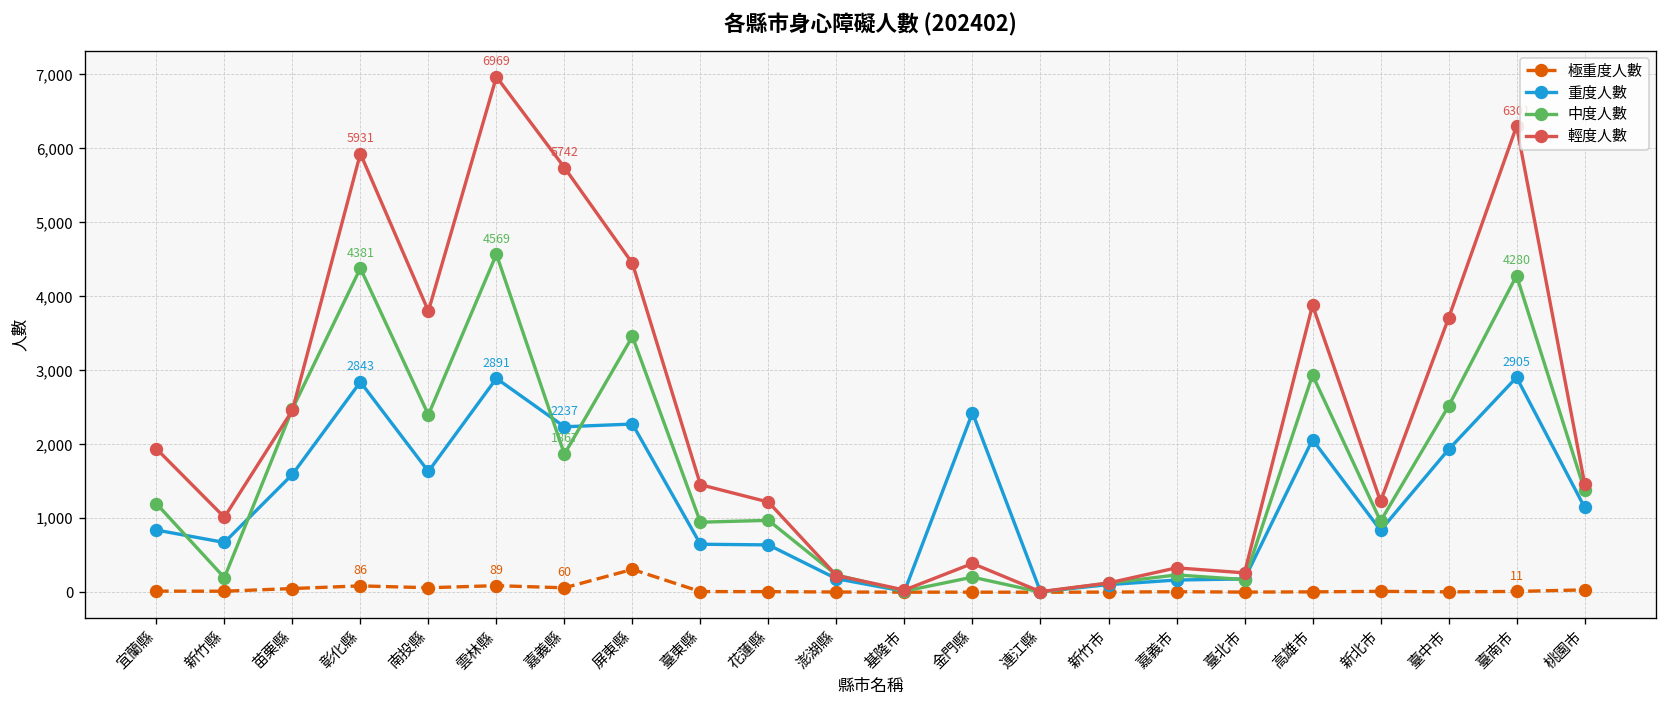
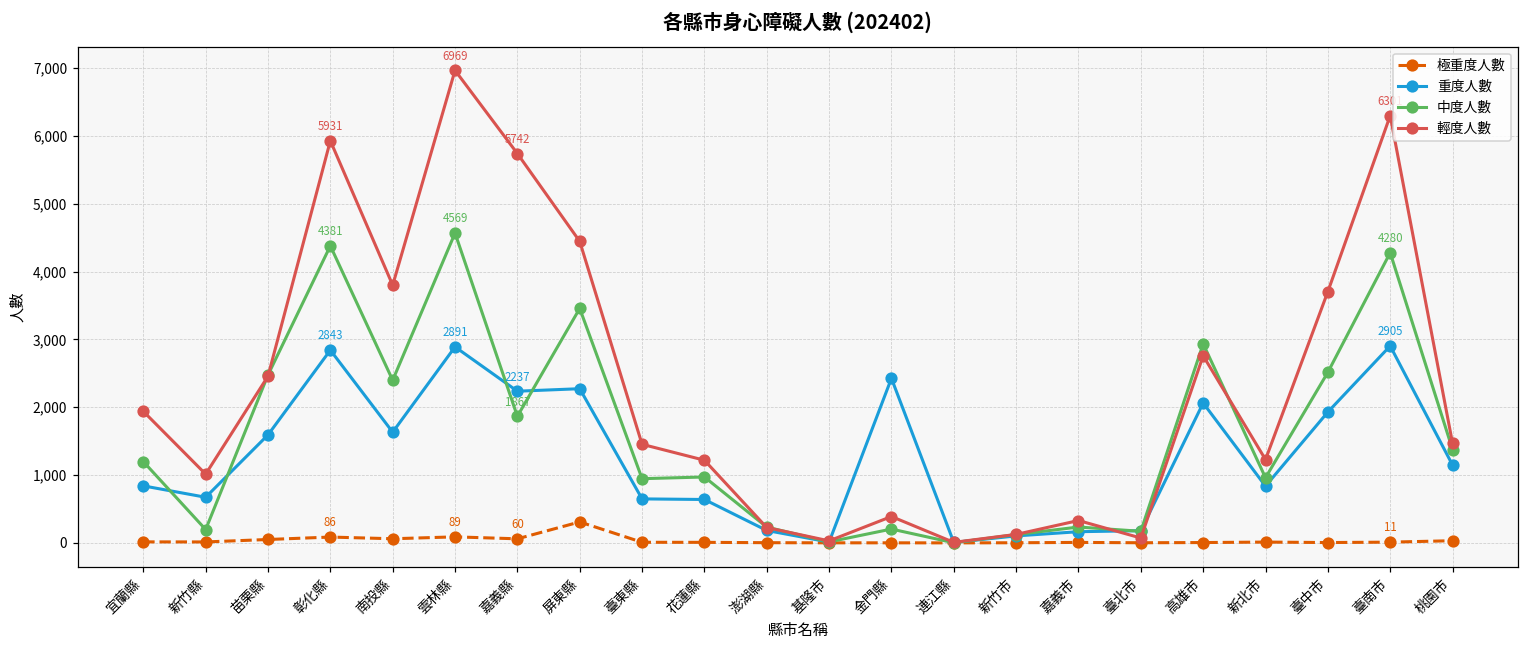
輕度人數, 臺北市: 300 -> 100
輕度人數, 高雄市: 3,900 -> 2,800
